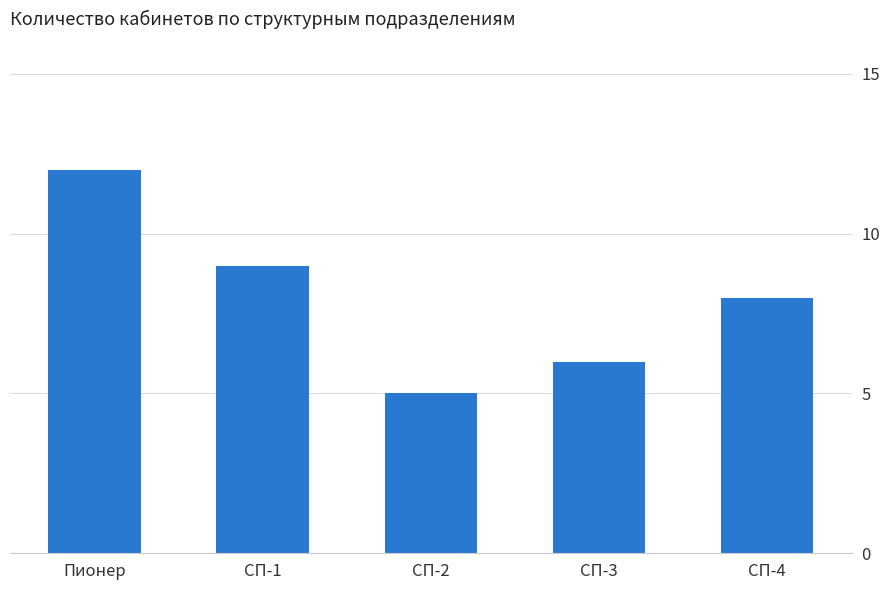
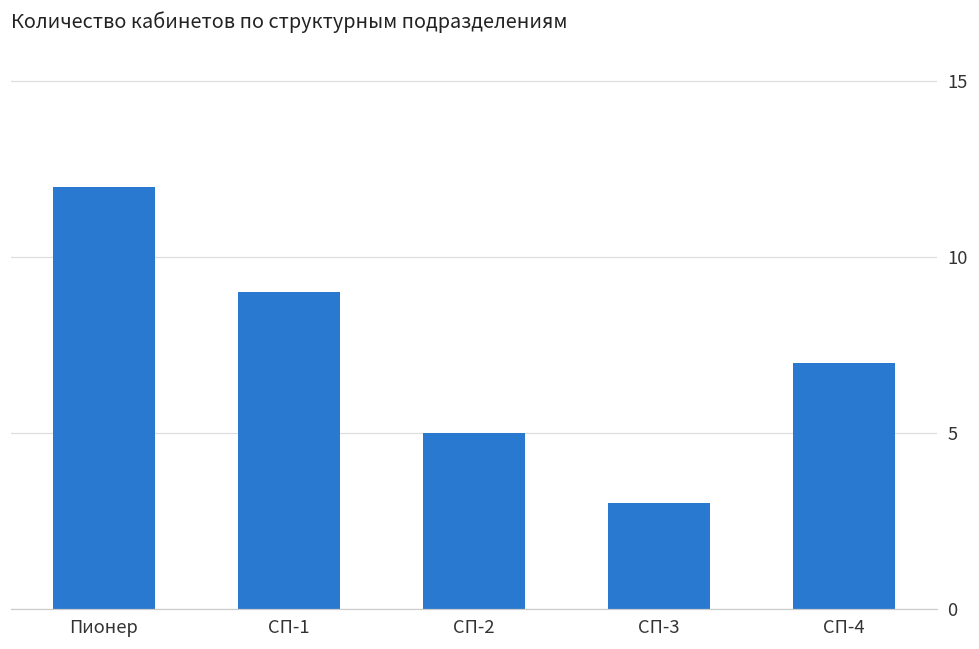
СП-3: 6 -> 3
СП-4: 8 -> 7
